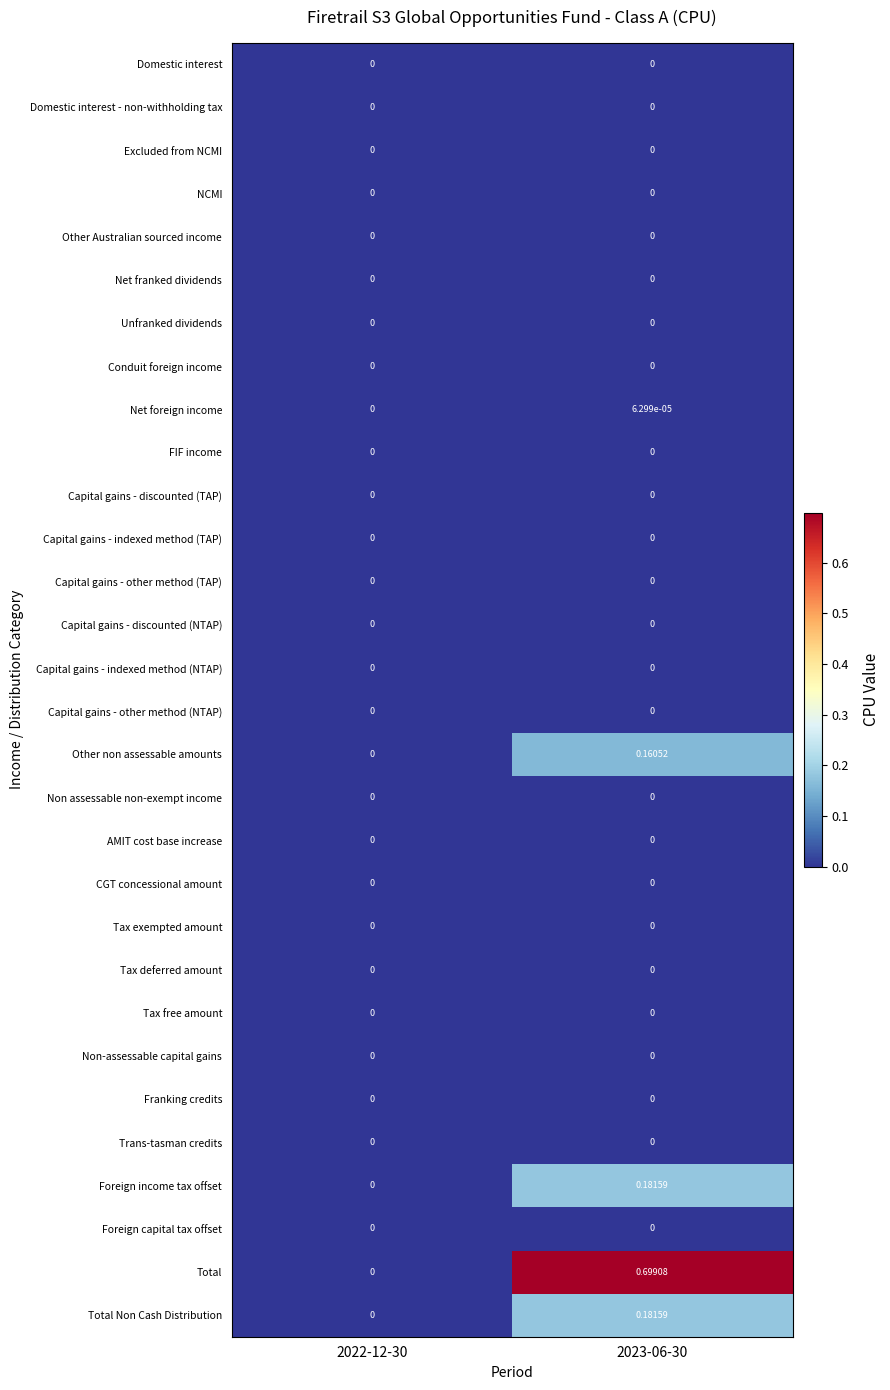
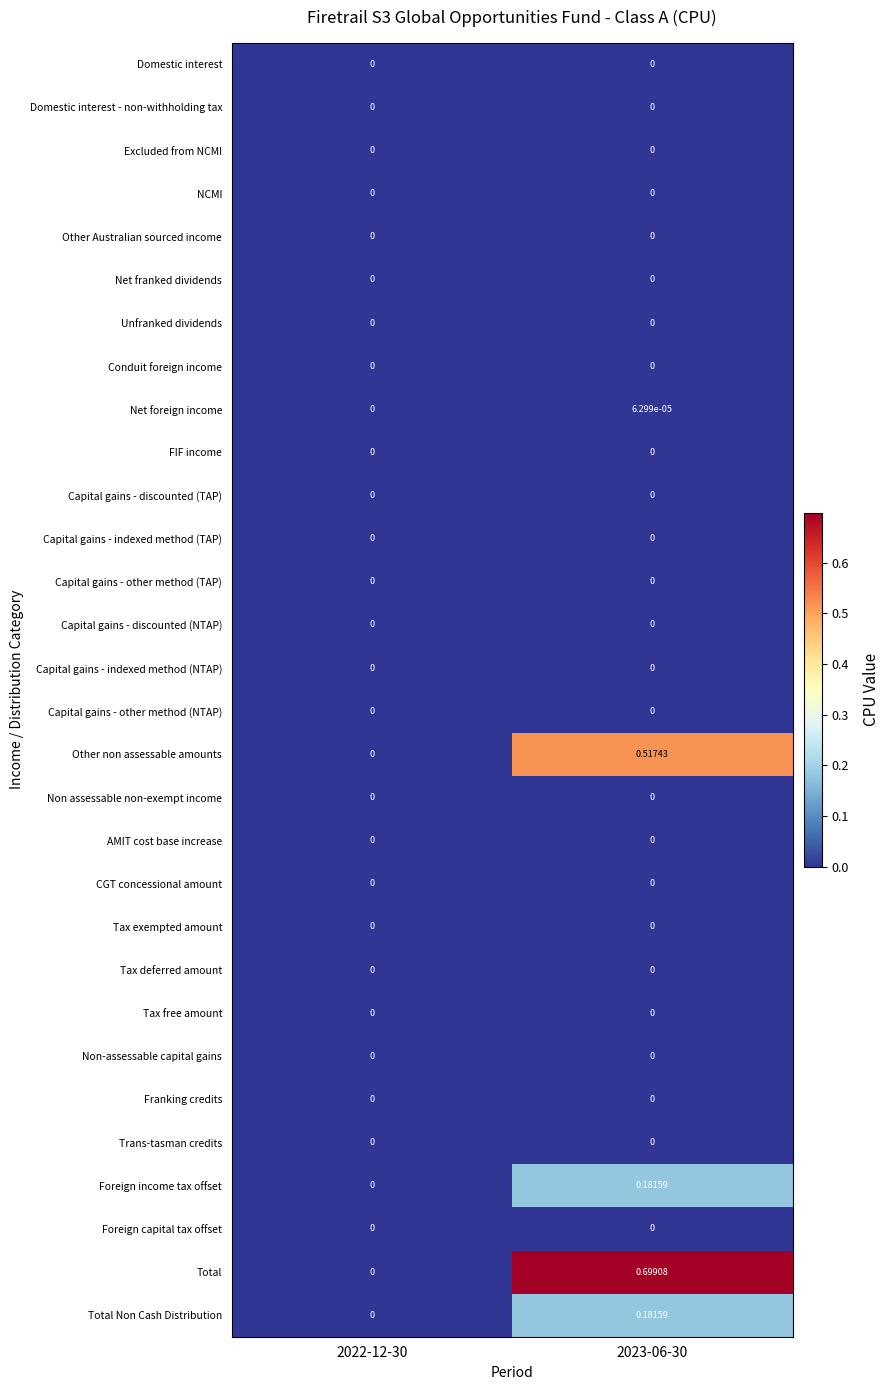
Other non assessable amounts, 2023-06-30: 0.16052 -> 0.51743
